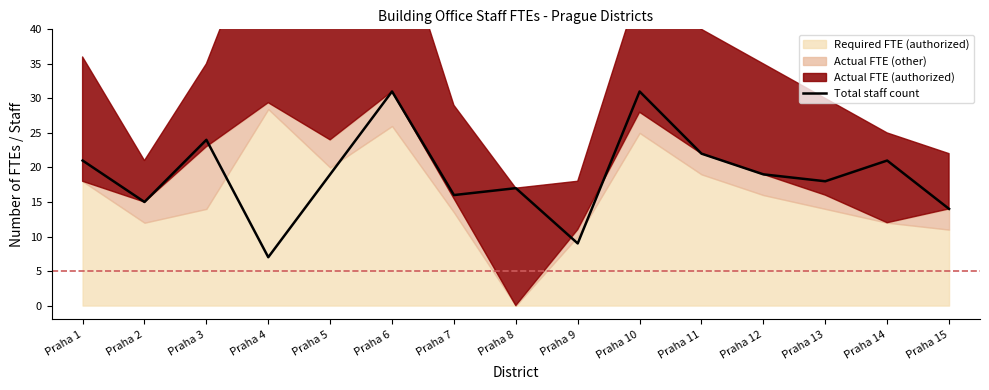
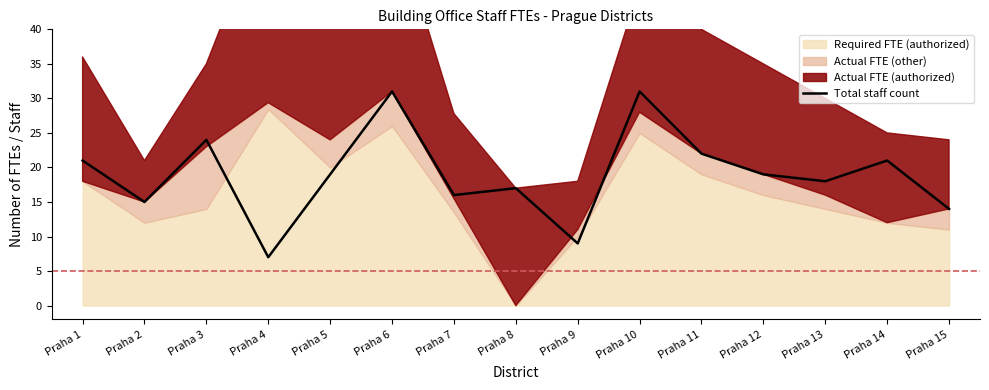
Actual FTE (authorized), Praha 7: 14 -> 12
Actual FTE (authorized), Praha 15: 8 -> 10
